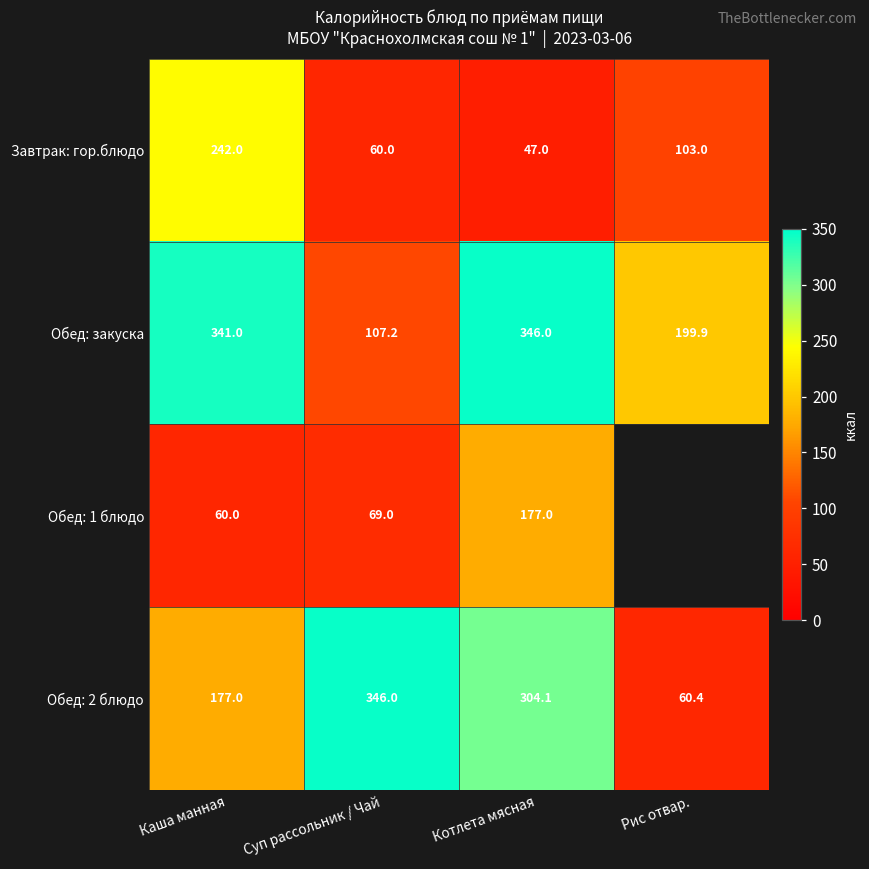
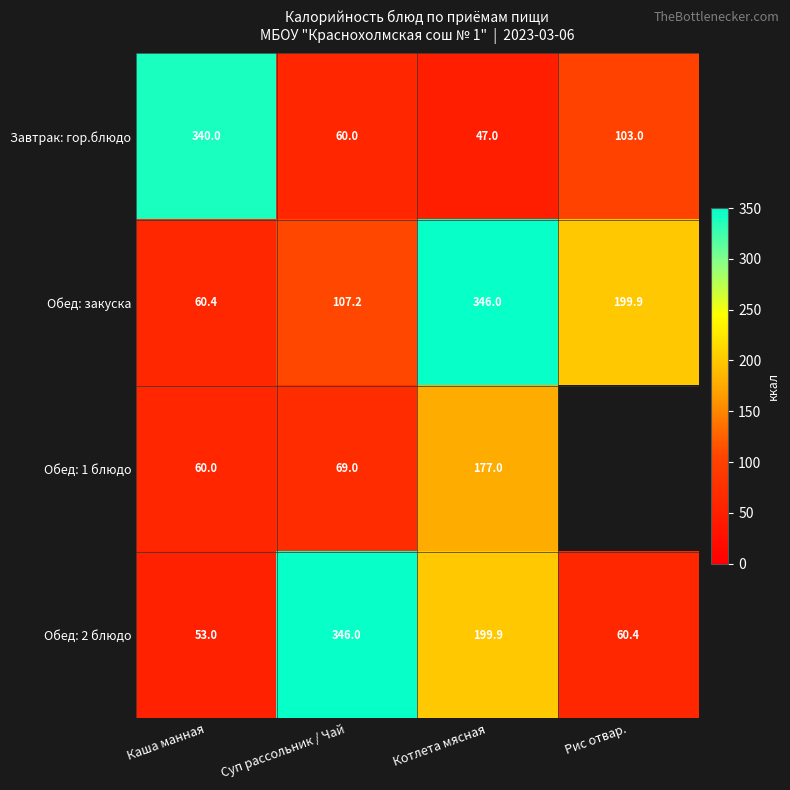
Завтрак: гор.блюдо, Каша манная: 242.0 -> 340.0
Обед: закуска, Каша манная: 341.0 -> 60.4
Обед: 2 блюдо, Каша манная: 177.0 -> 53.0
Обед: 2 блюдо, Котлета мясная: 304.1 -> 199.9
